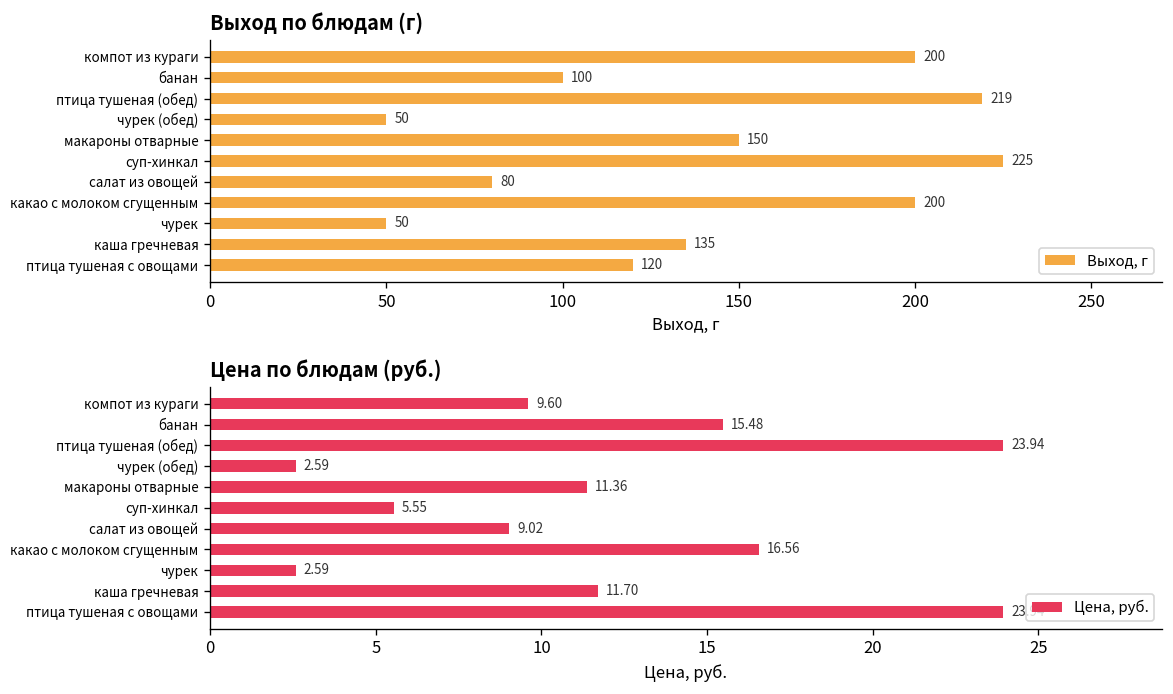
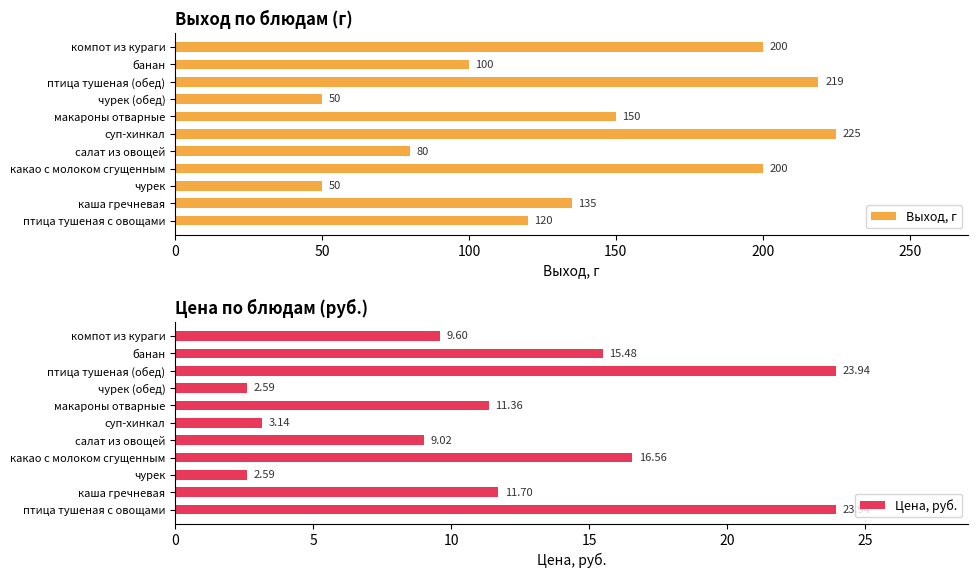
Цена по блюдам (руб.), суп-хинкал: 5.55 -> 3.14
